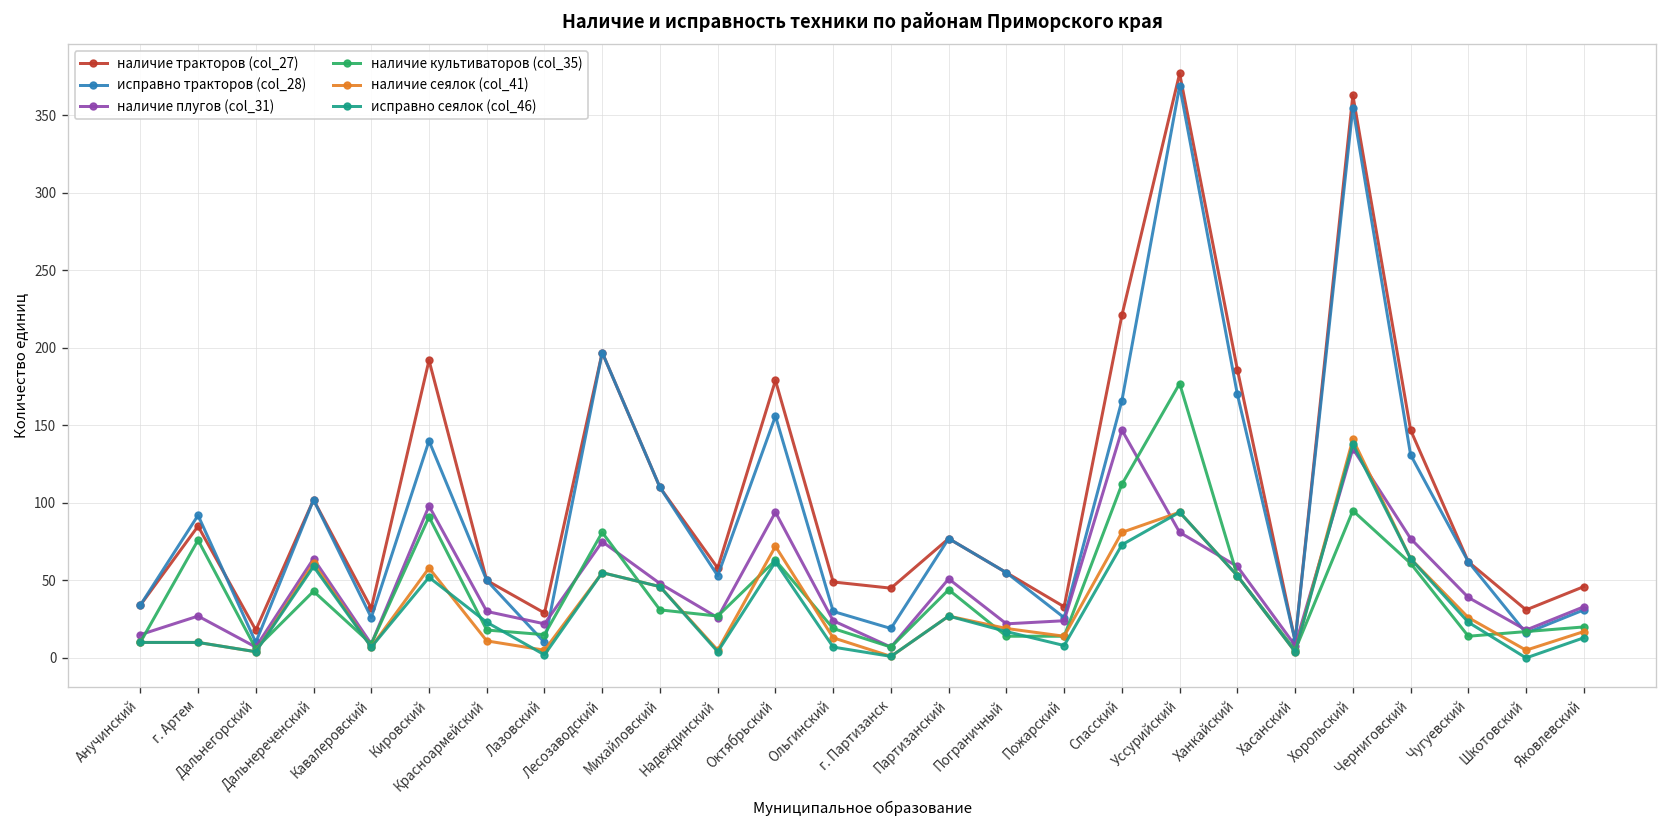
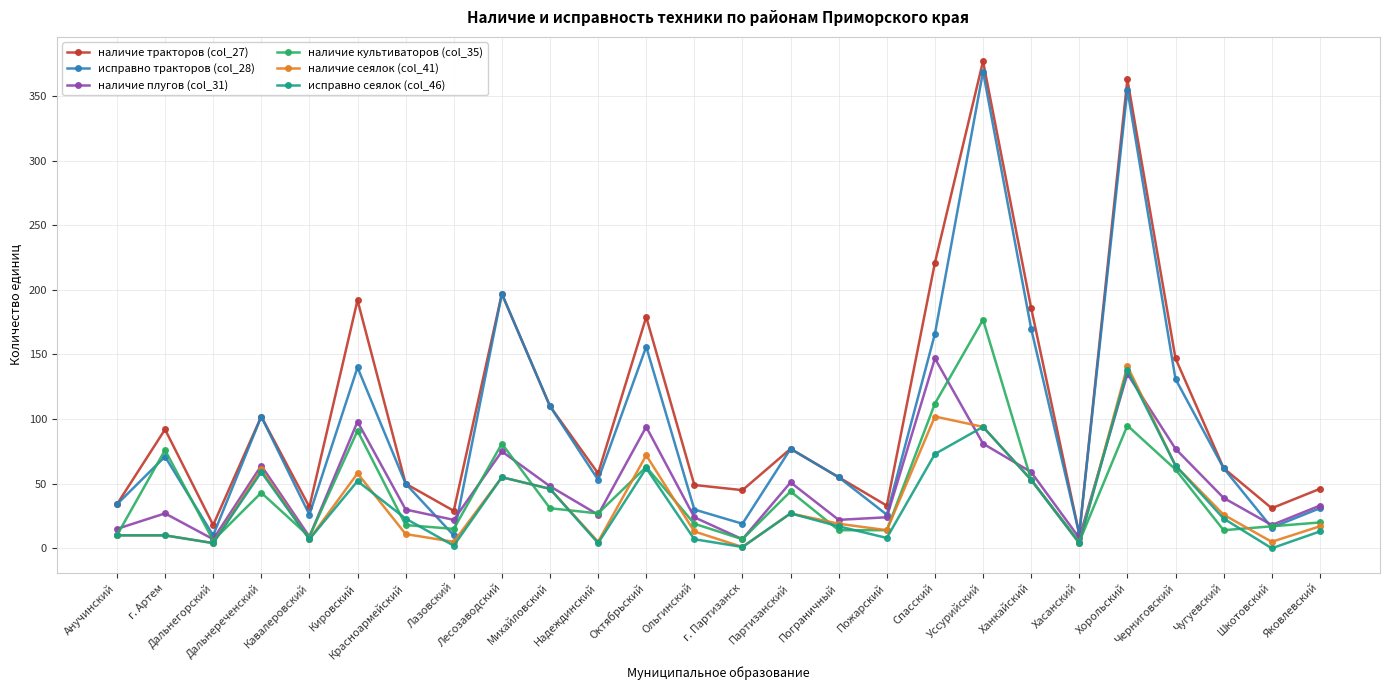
наличие тракторов (col_27), г. Артем: 85 -> 92
исправно тракторов (col_28), г. Артем: 92 -> 71
наличие сеялок (col_41), Спасский: 81 -> 102
